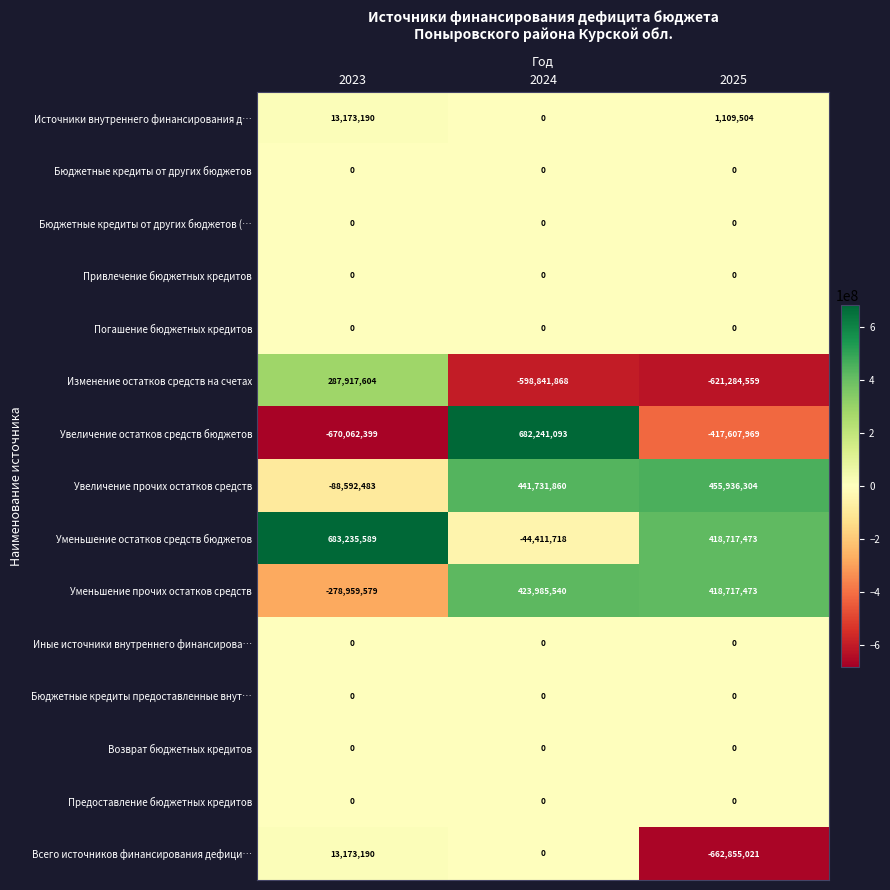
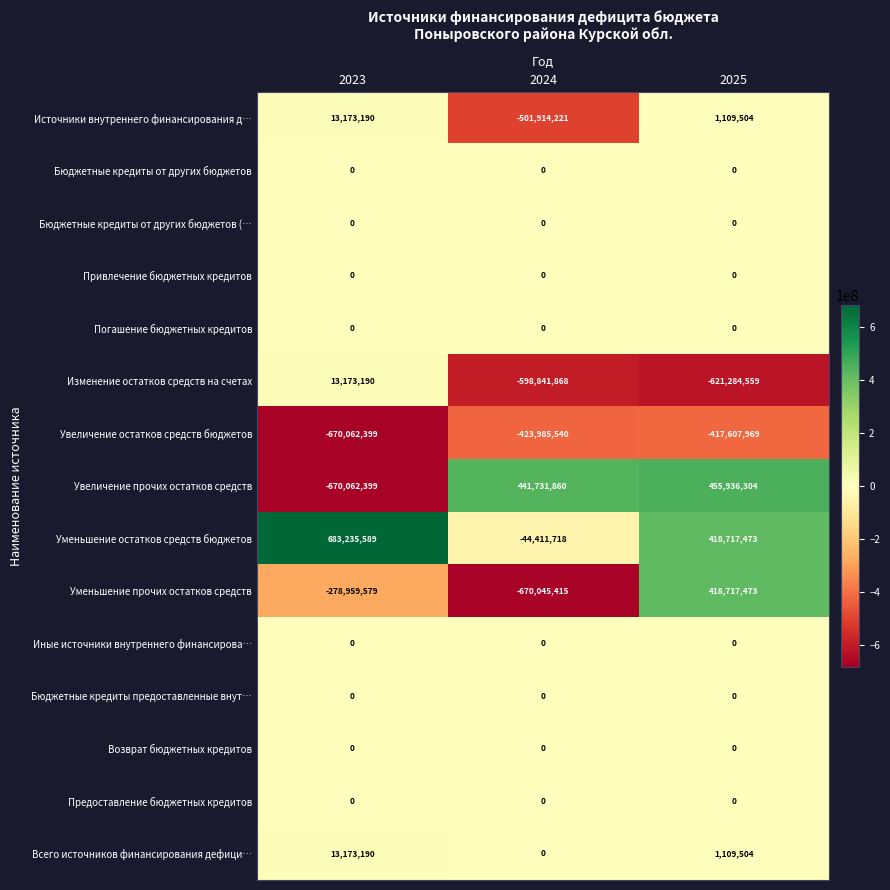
Источники внутреннего финансирования д…, 2024: 0 -> -501,914,221
Изменение остатков средств на счетах, 2023: 287,917,604 -> 13,173,190
Увеличение остатков средств бюджетов, 2024: 682,241,093 -> -423,985,540
Увеличение прочих остатков средств, 2023: -88,592,483 -> -670,062,399
Уменьшение прочих остатков средств, 2024: 423,985,540 -> -670,045,415
Всего источников финансирования дефици…, 2025: -662,855,021 -> 1,109,504
